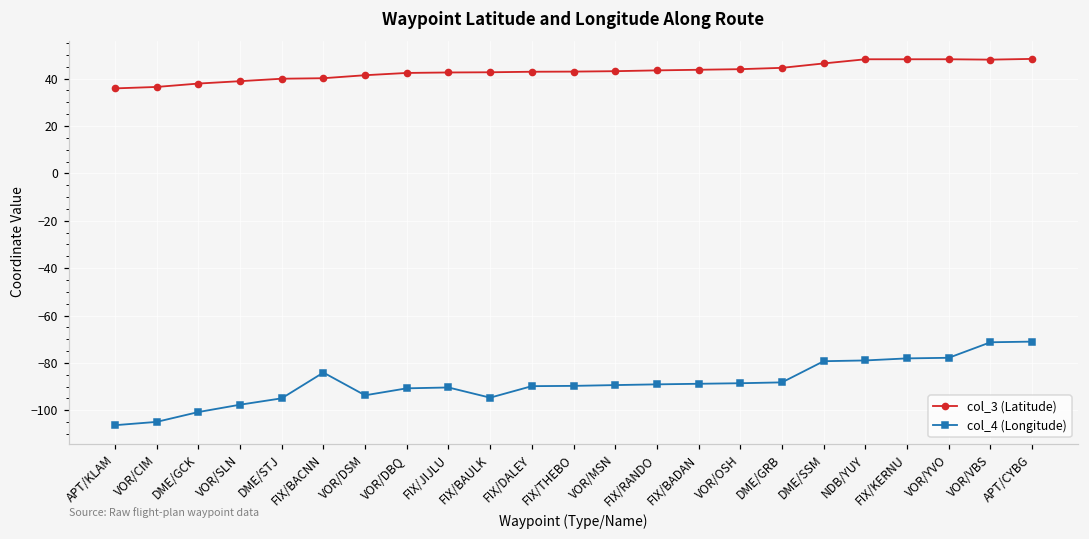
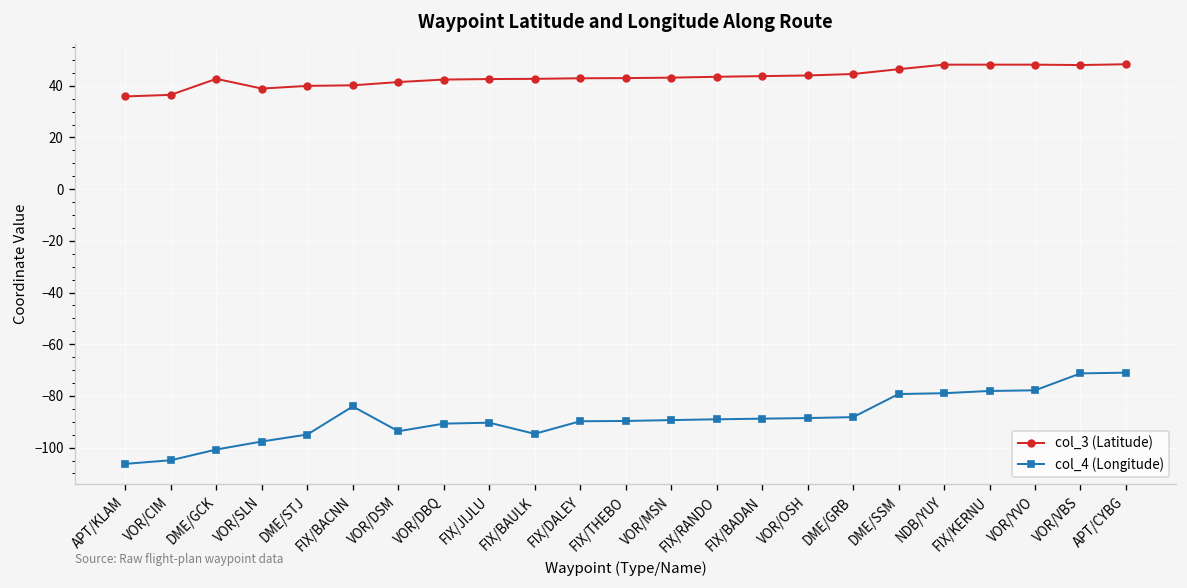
col_3 (Latitude), DME/GCK: 38 -> 43
